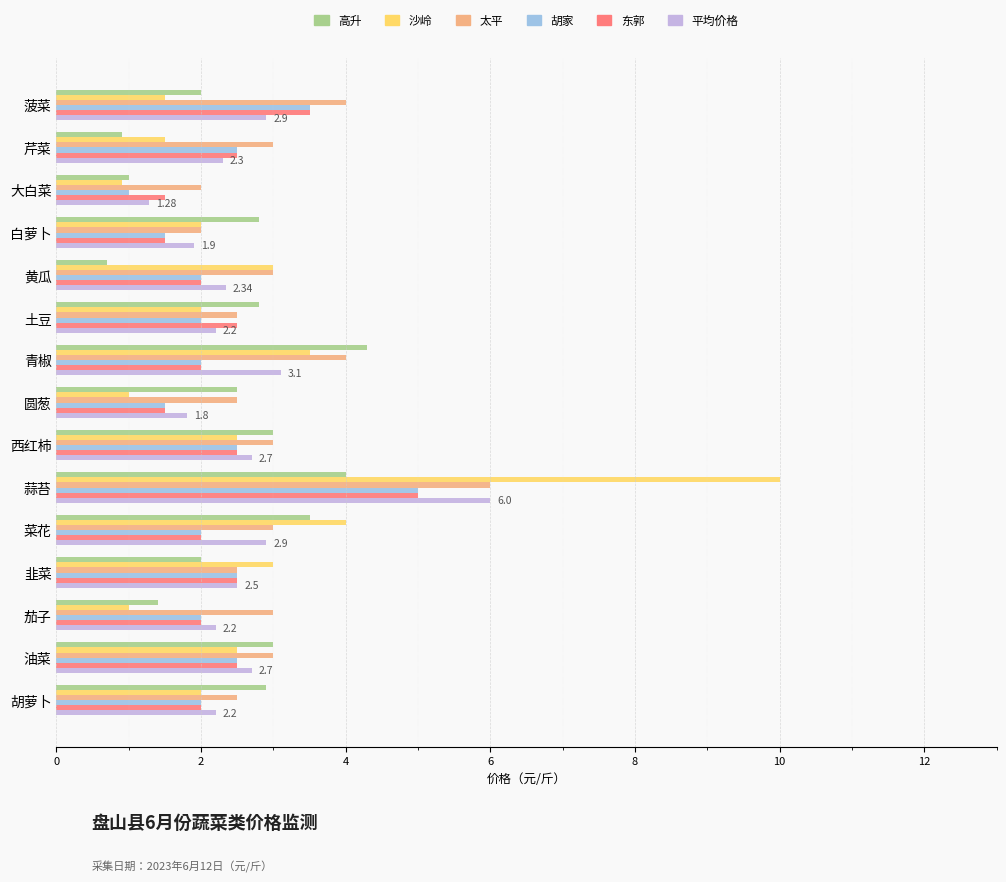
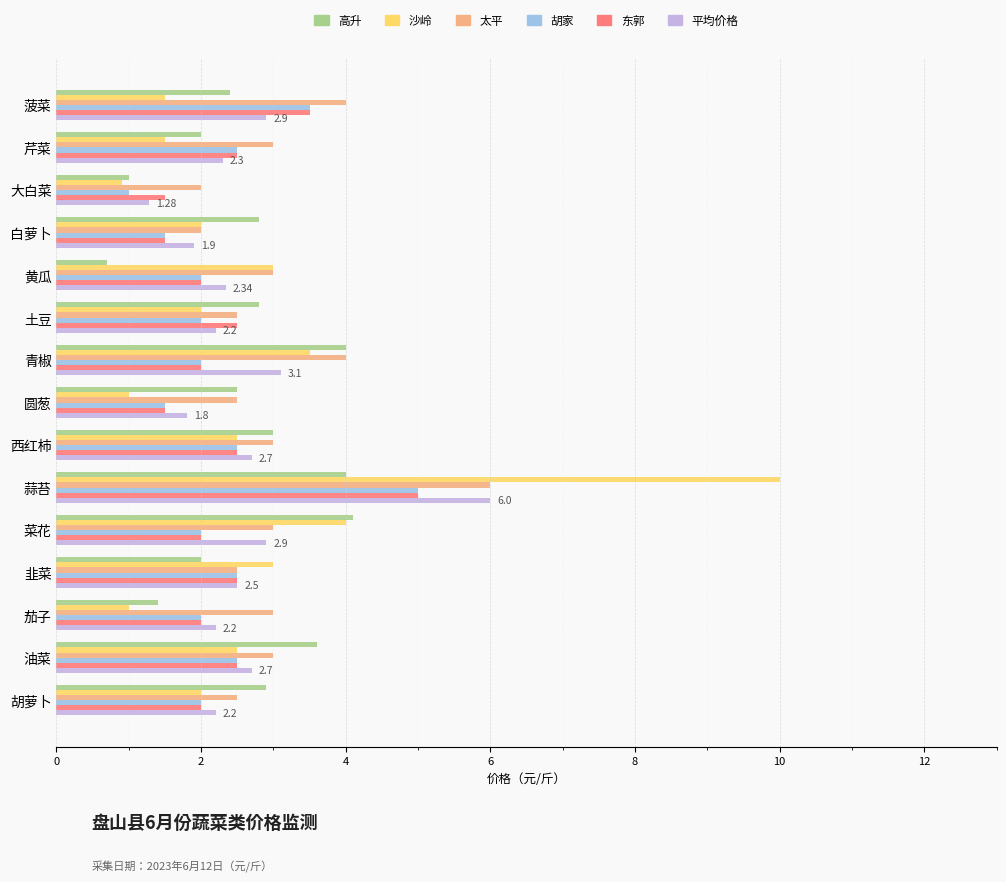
高升, 菠菜: 2.0 -> 2.4
高升, 芹菜: 0.9 -> 2.0
高升, 青椒: 4.3 -> 4.0
高升, 菜花: 3.5 -> 4.1
高升, 油菜: 3.0 -> 3.6
